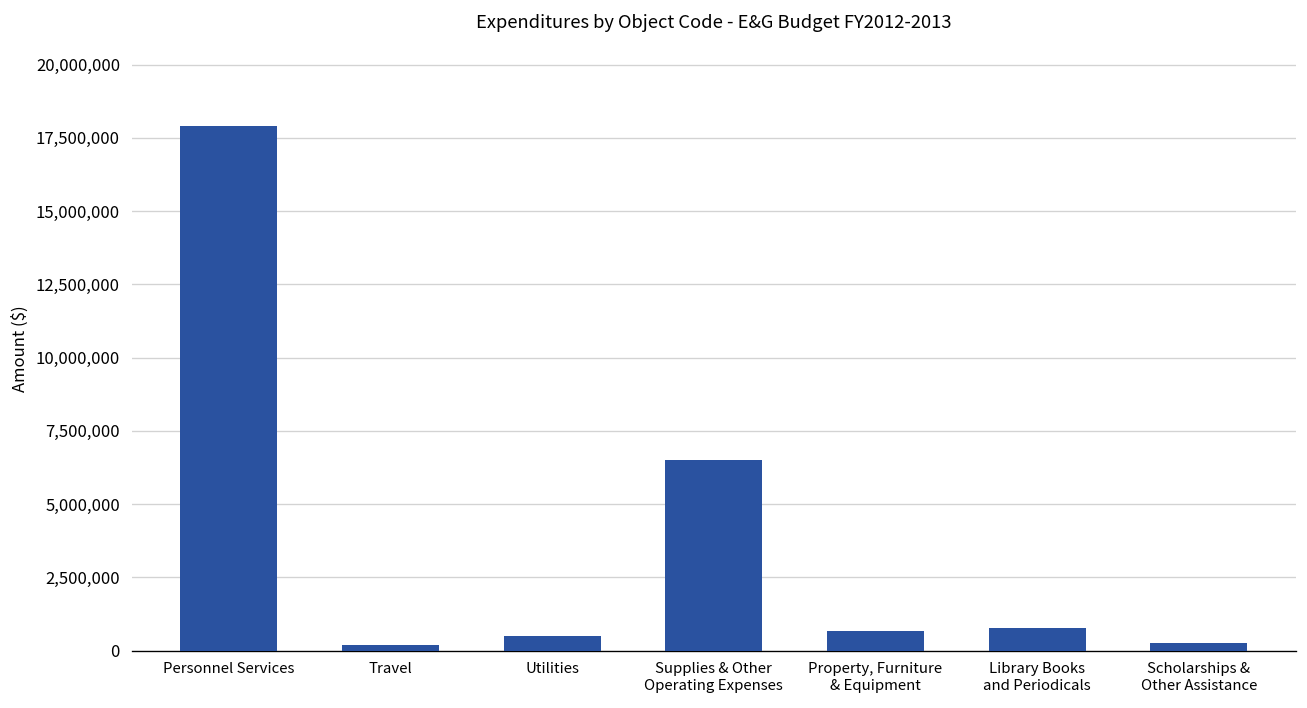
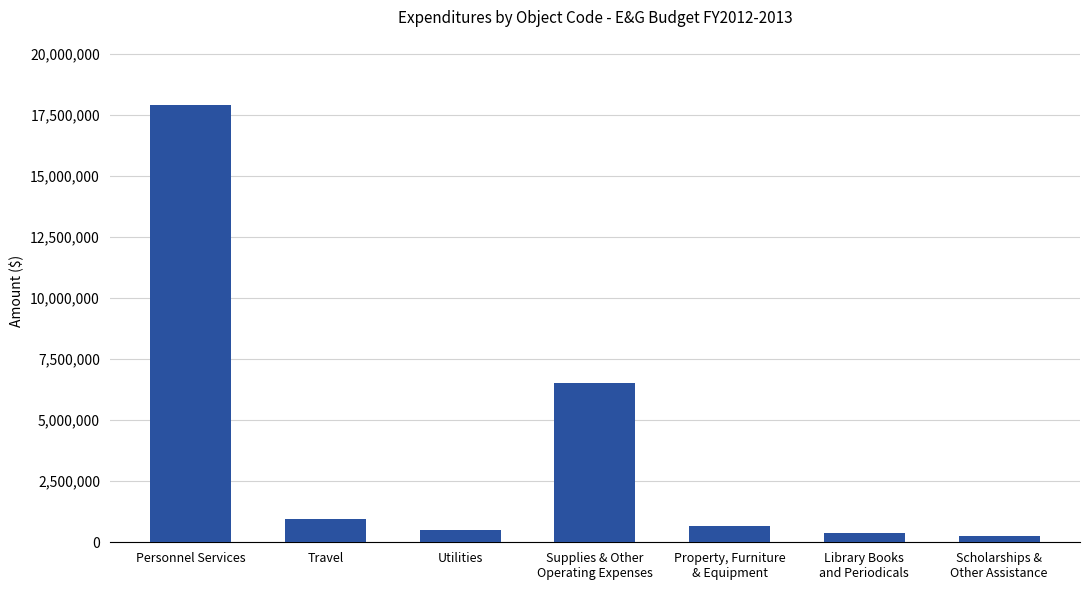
Travel: 200,000 -> 900,000
Library Books and Periodicals: 800,000 -> 400,000
